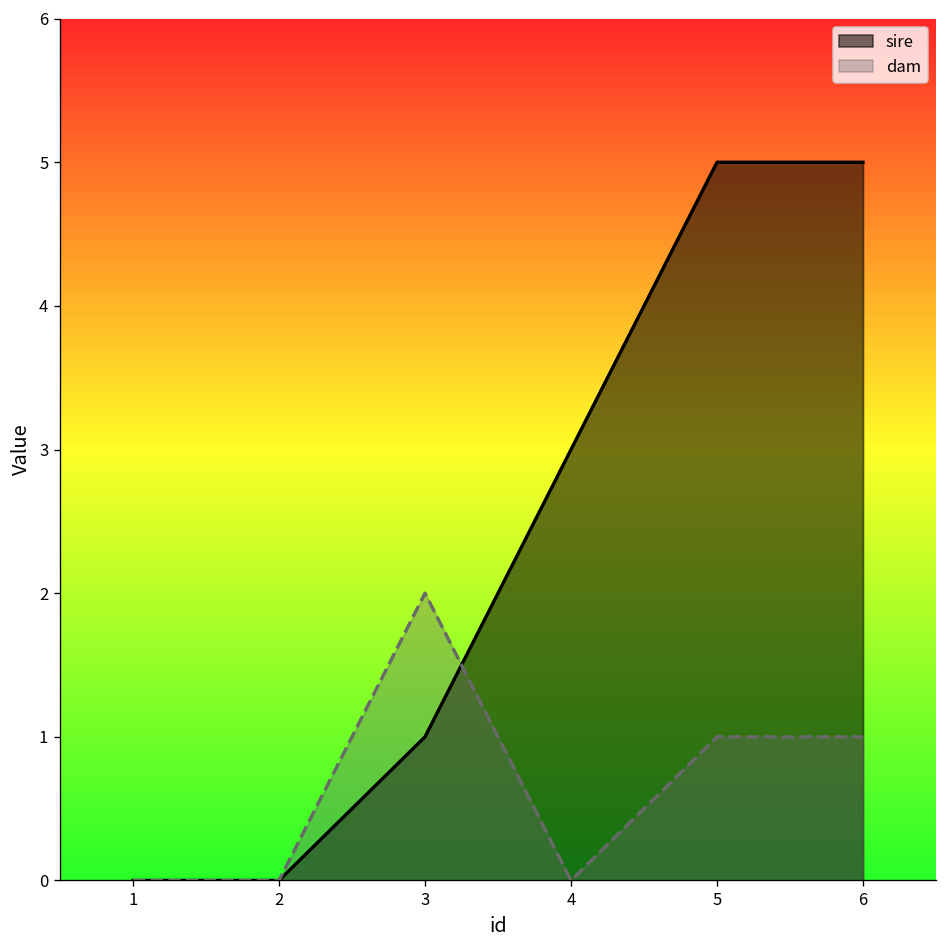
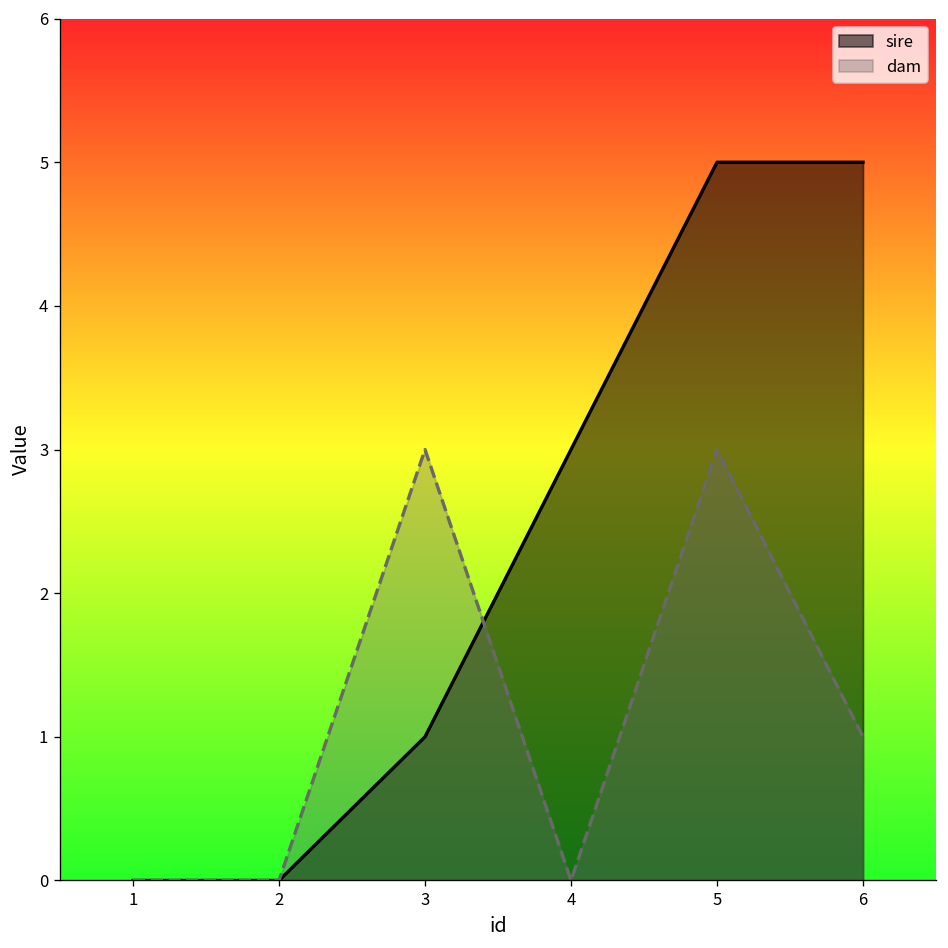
dam, 3: 2 -> 3
dam, 5: 1 -> 3
